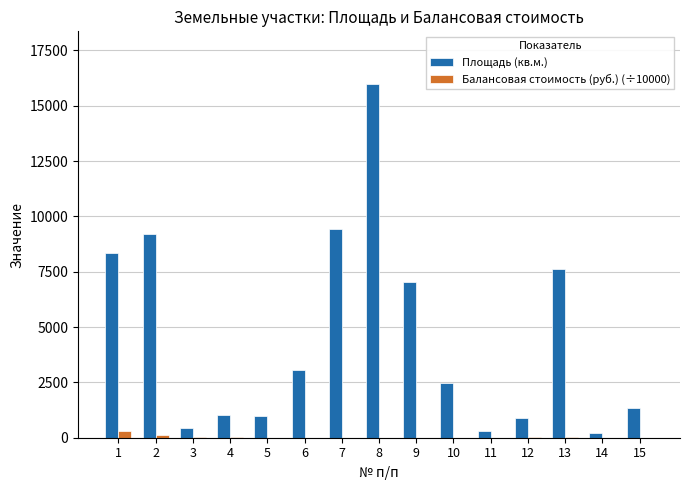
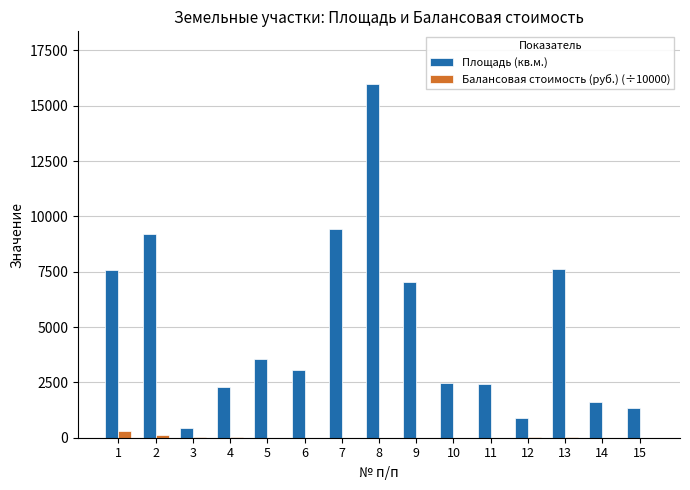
Площадь (кв.м.), 1: 8400 -> 7600
Площадь (кв.м.), 4: 1000 -> 2300
Площадь (кв.м.), 5: 1000 -> 3500
Площадь (кв.м.), 11: 300 -> 2400
Площадь (кв.м.), 14: 200 -> 1600
